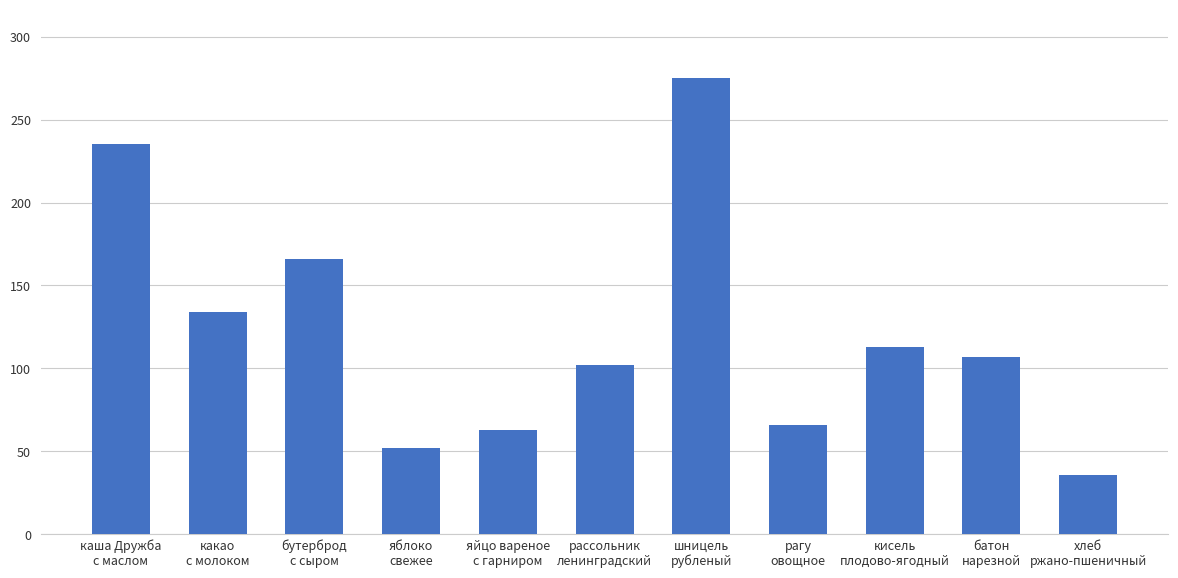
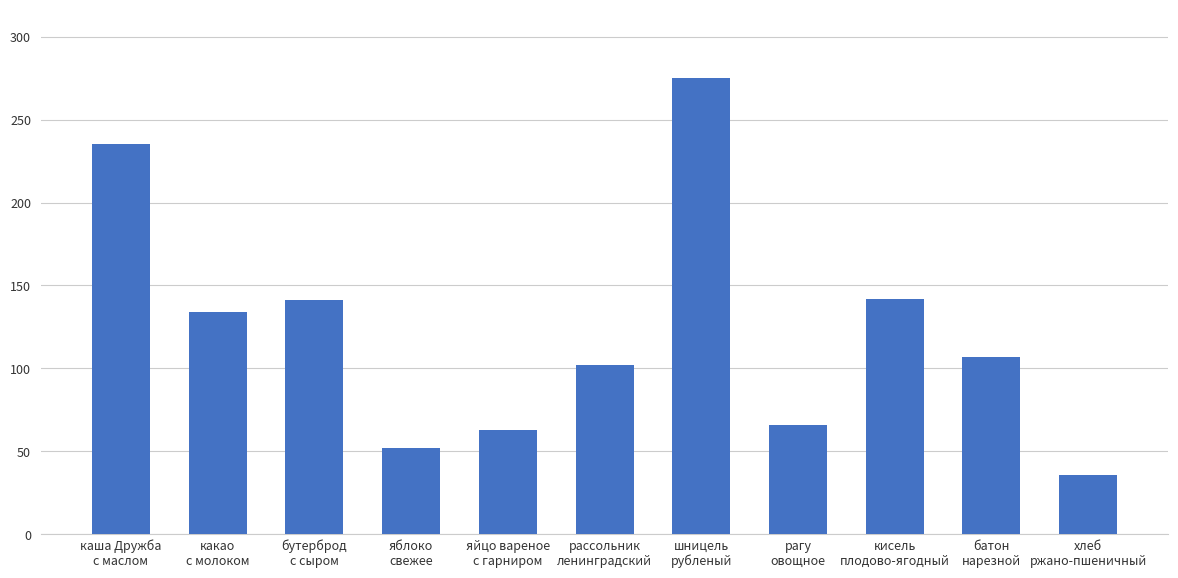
бутерброд с сыром: 166 -> 141
кисель плодово-ягодный: 113 -> 142
